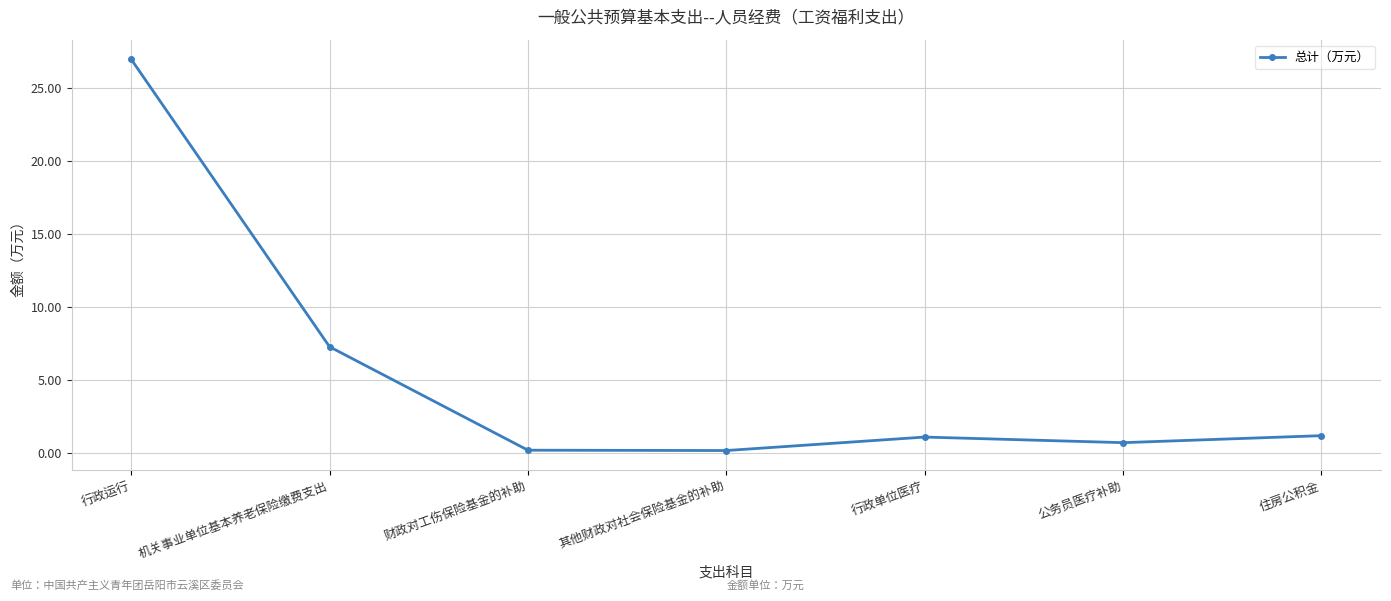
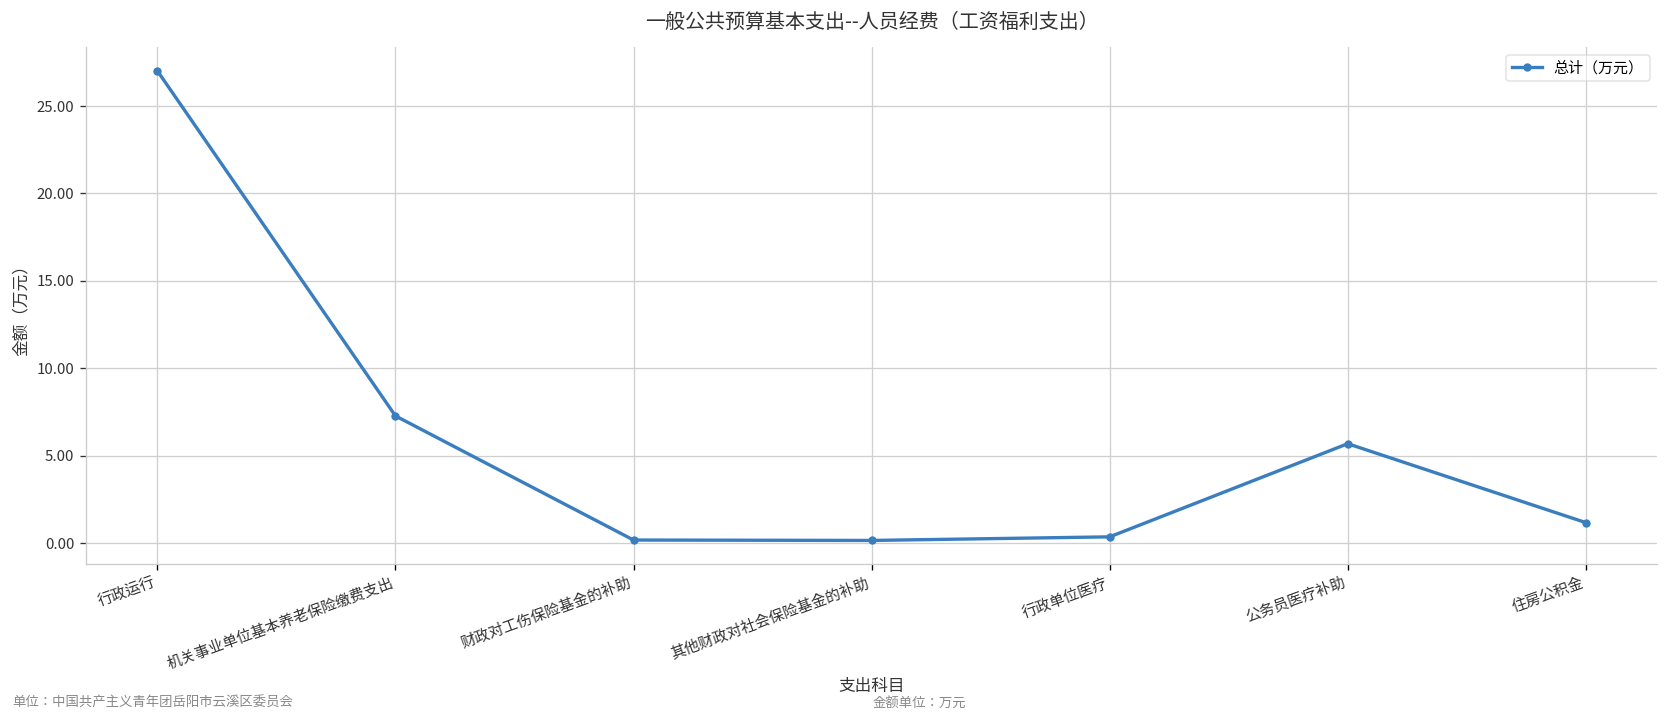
行政单位医疗: 1.1 -> 0.4
公务员医疗补助: 0.7 -> 5.7
